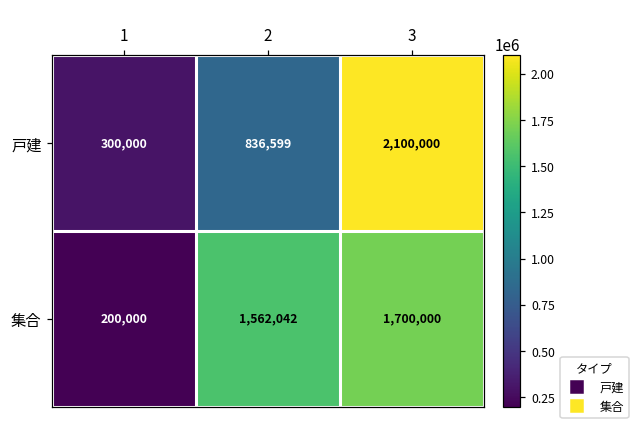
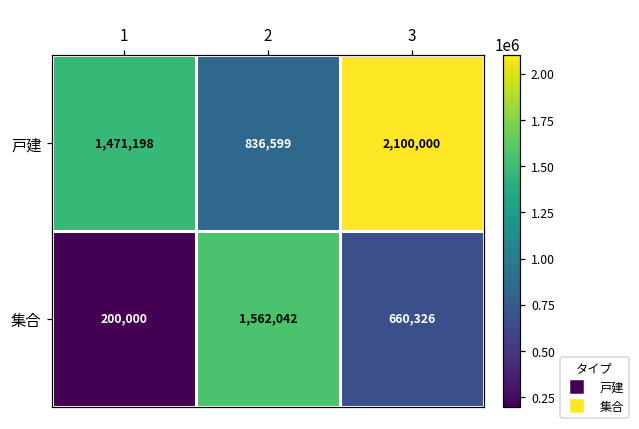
戸建, 1: 300,000 -> 1,471,198
集合, 3: 1,700,000 -> 660,326
